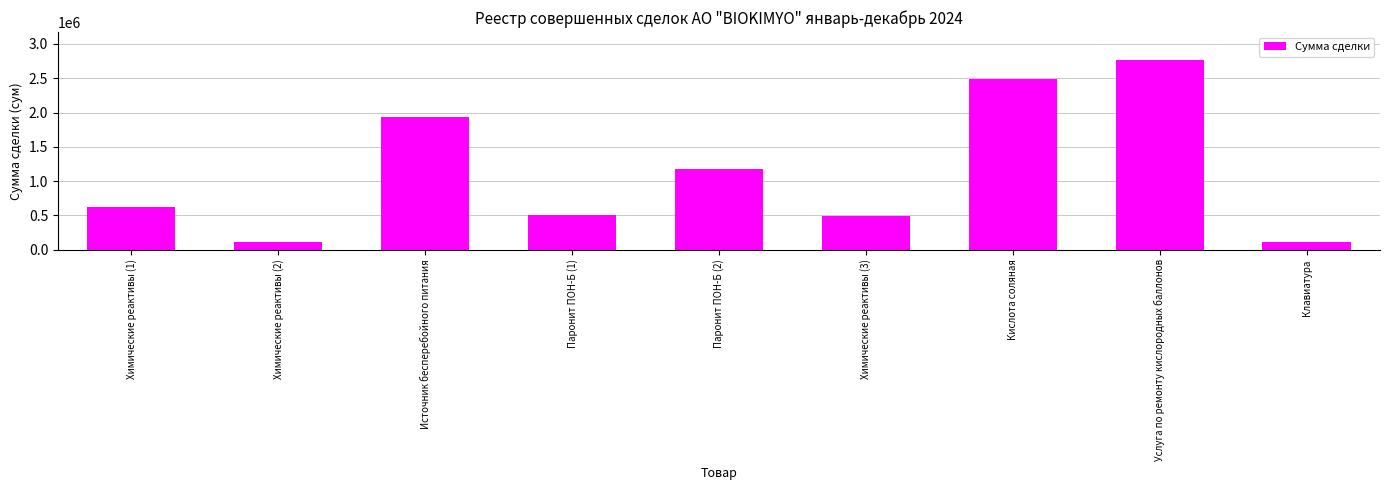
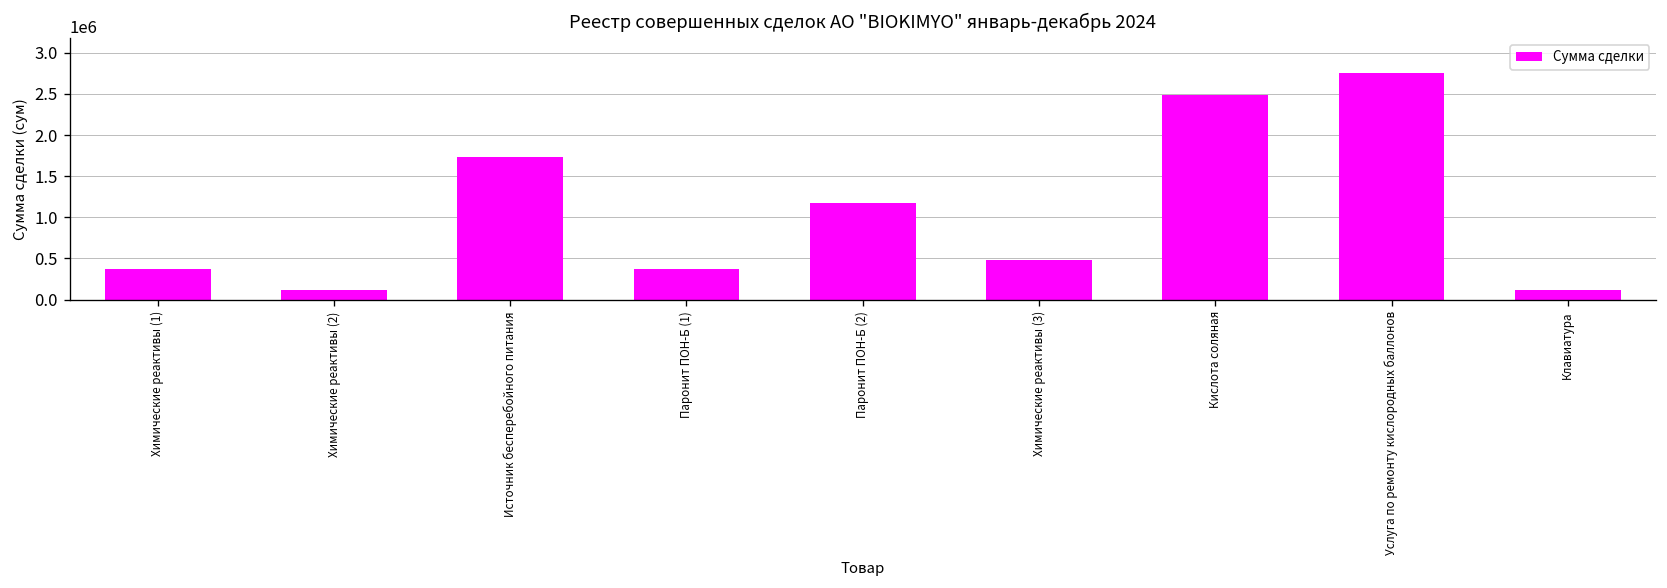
Химические реактивы (1): 600000 -> 400000
Источник бесперебойного питания: 1900000 -> 1700000
Паронит ПОН-Б (1): 500000 -> 400000
